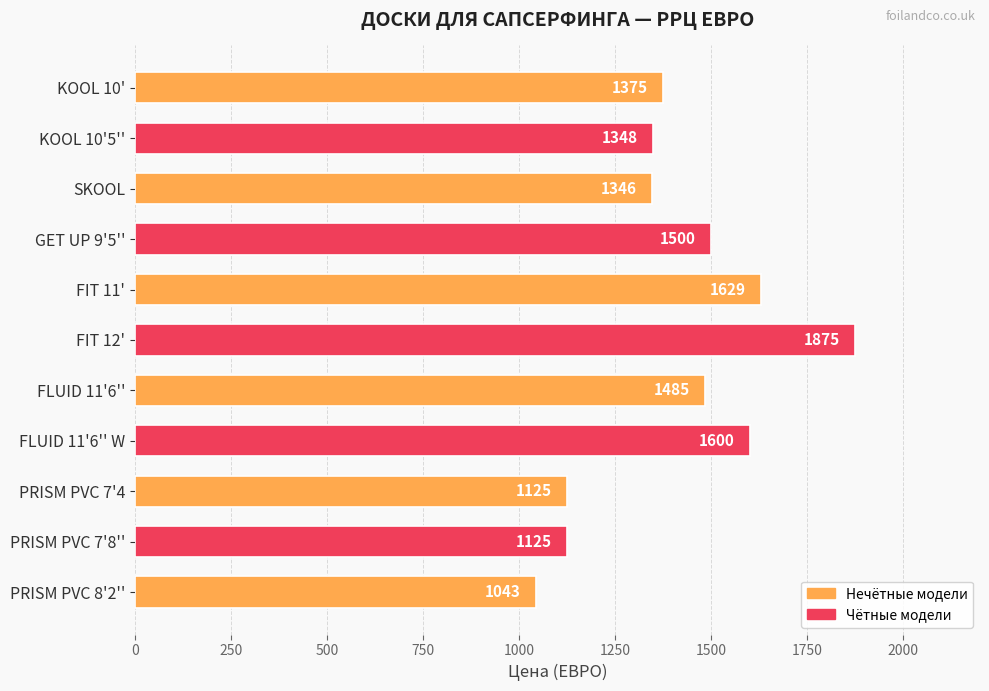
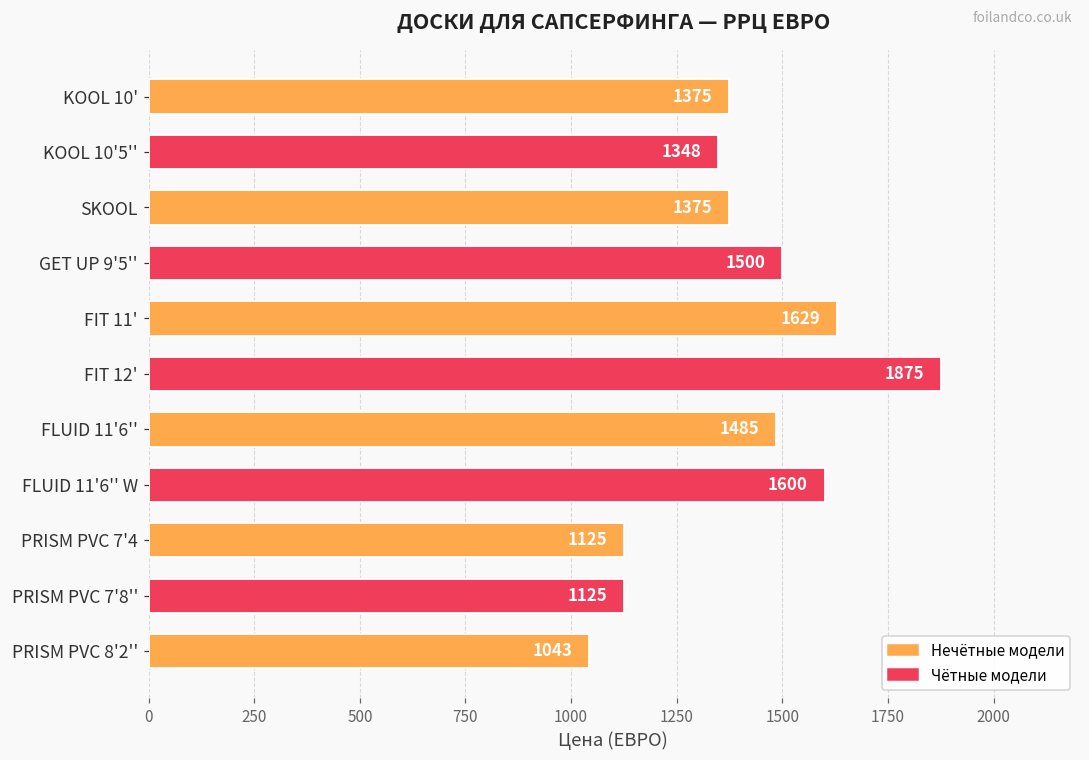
SKOOL: 1346 -> 1375
